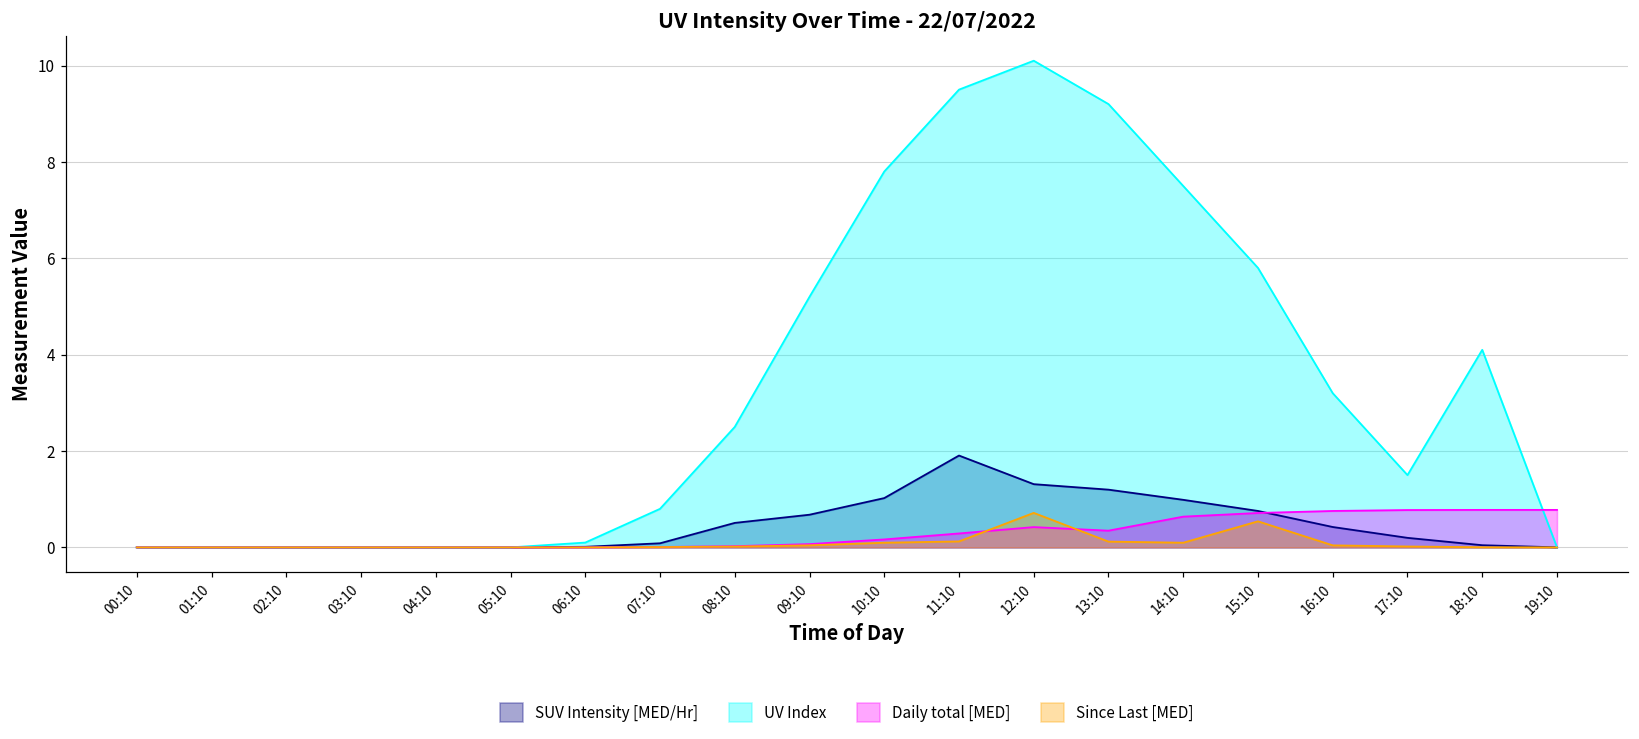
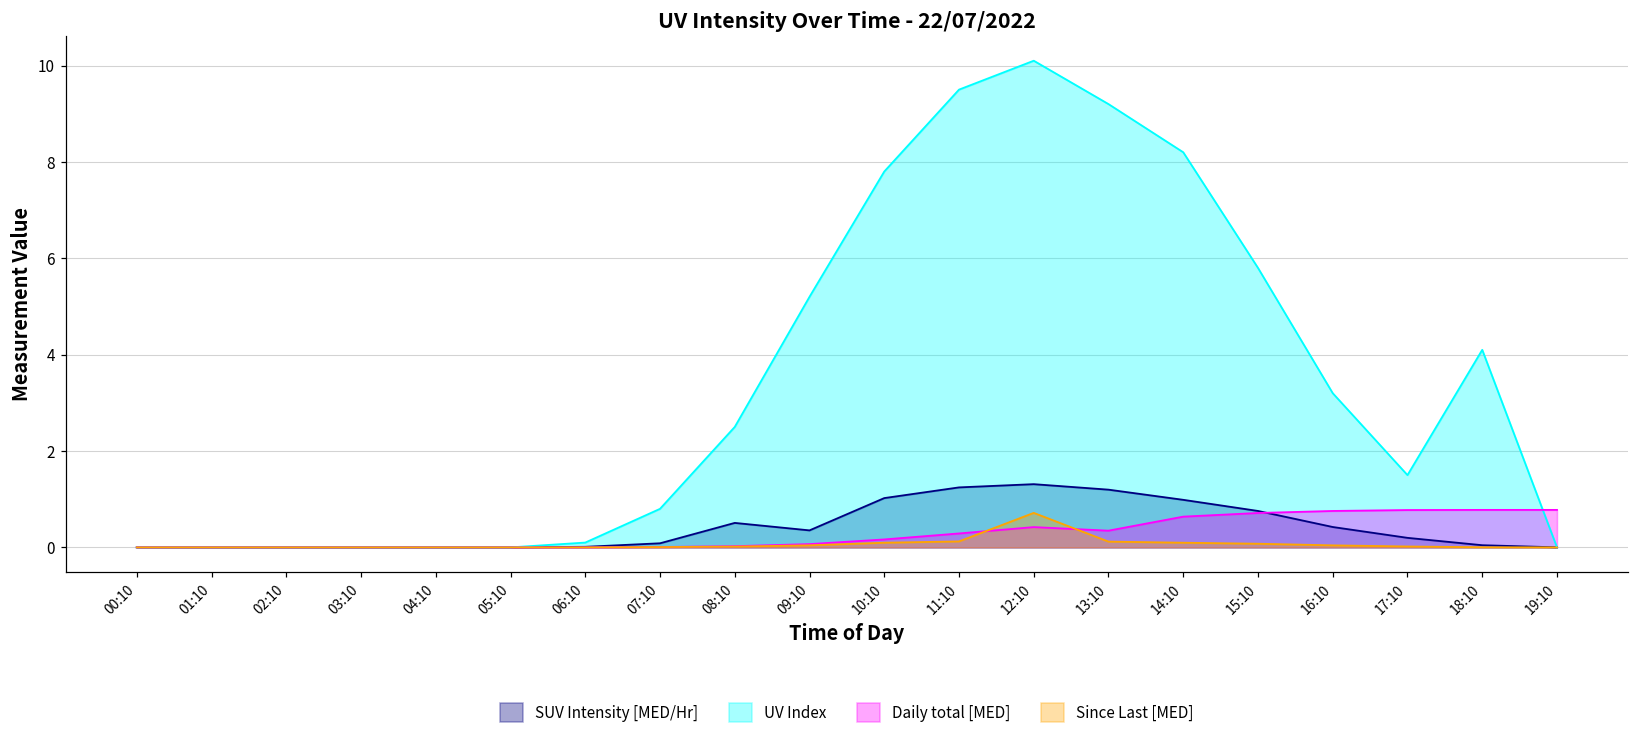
SUV Intensity [MED/Hr], 09:10: 0.7 -> 0.4
SUV Intensity [MED/Hr], 11:10: 1.9 -> 1.2
UV Index, 14:10: 7.5 -> 8.2
Since Last [MED], 15:10: 0.5 -> 0.1
